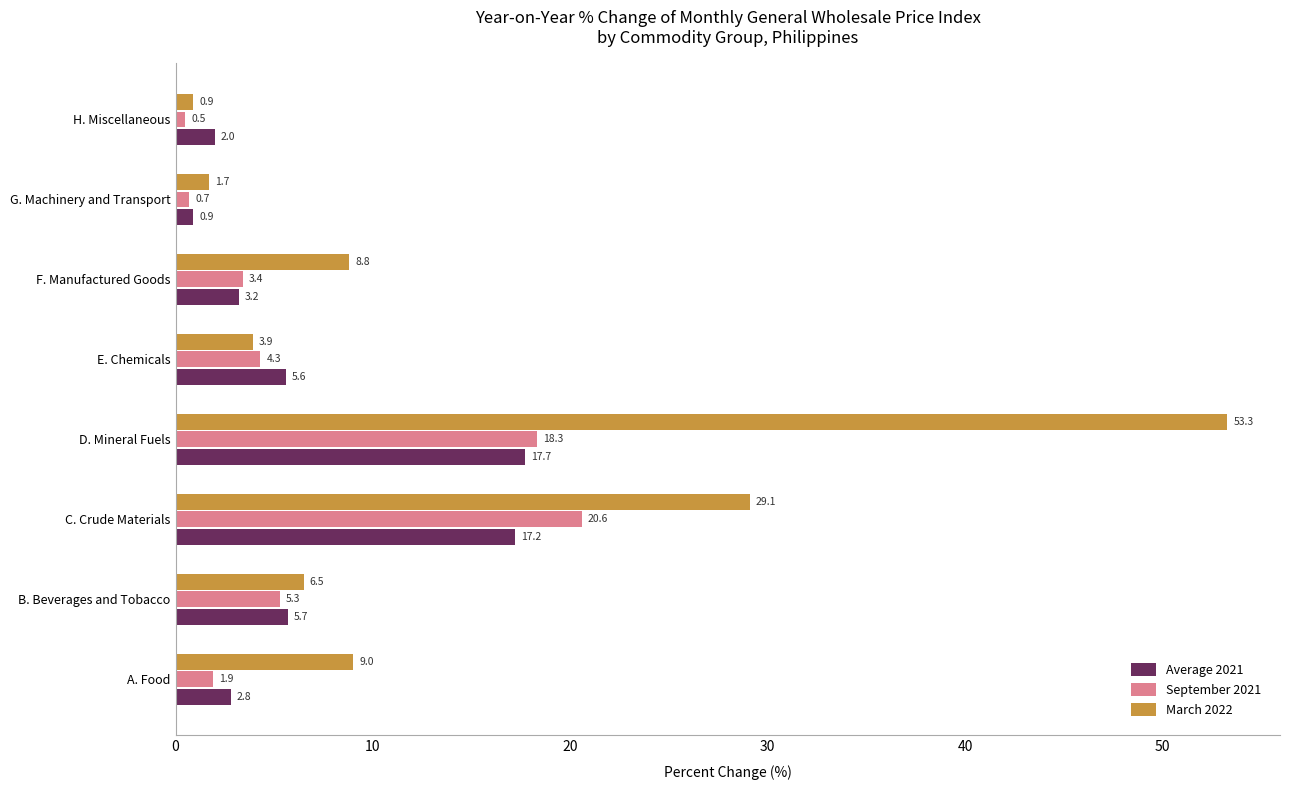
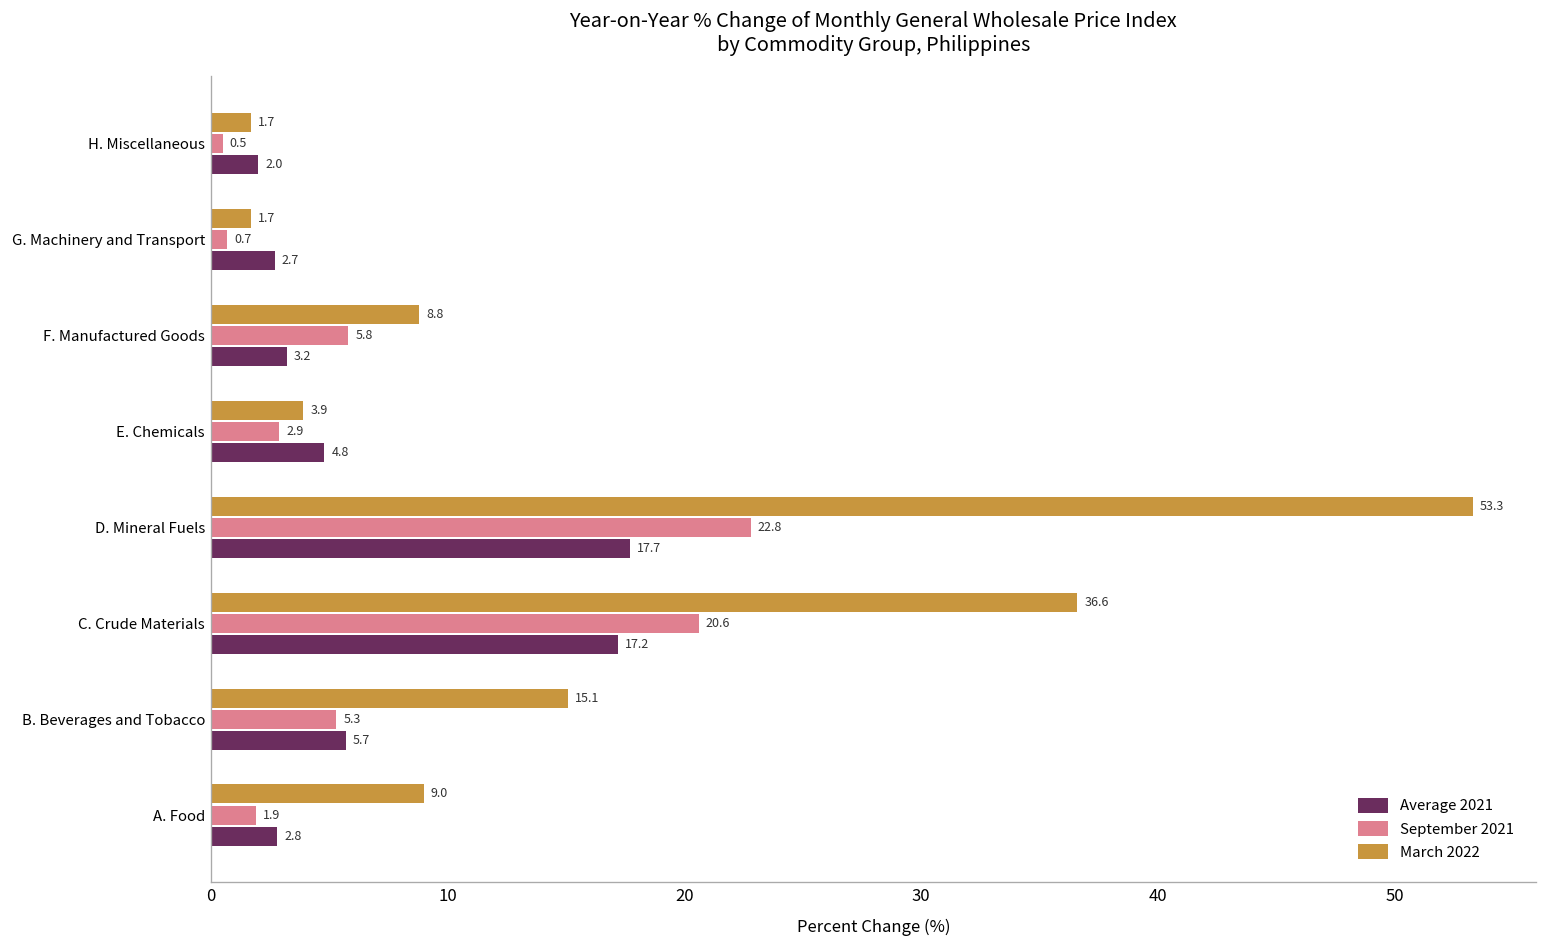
March 2022, H. Miscellaneous: 0.9 -> 1.7
Average 2021, G. Machinery and Transport: 0.9 -> 2.7
September 2021, F. Manufactured Goods: 3.4 -> 5.8
September 2021, E. Chemicals: 4.3 -> 2.9
Average 2021, E. Chemicals: 5.6 -> 4.8
September 2021, D. Mineral Fuels: 18.3 -> 22.8
March 2022, C. Crude Materials: 29.1 -> 36.6
March 2022, B. Beverages and Tobacco: 6.5 -> 15.1
